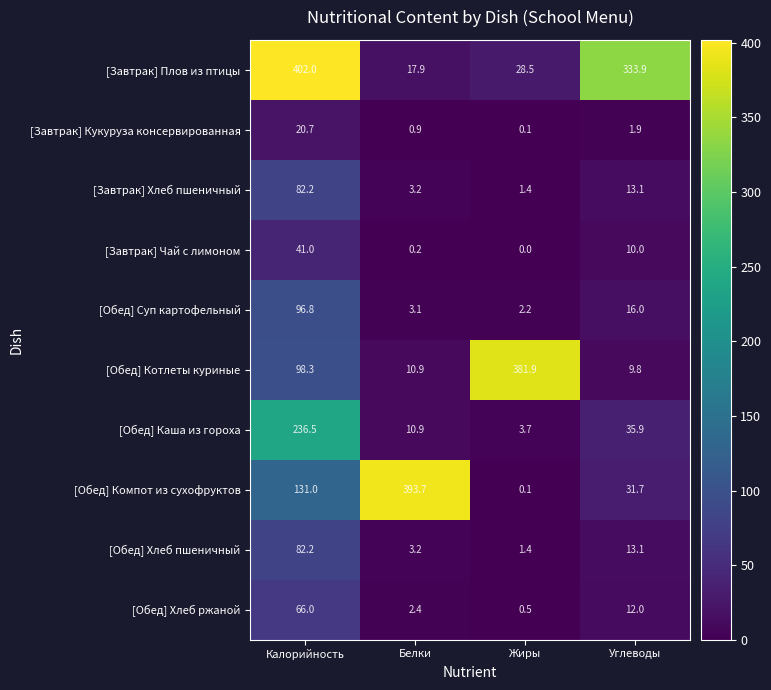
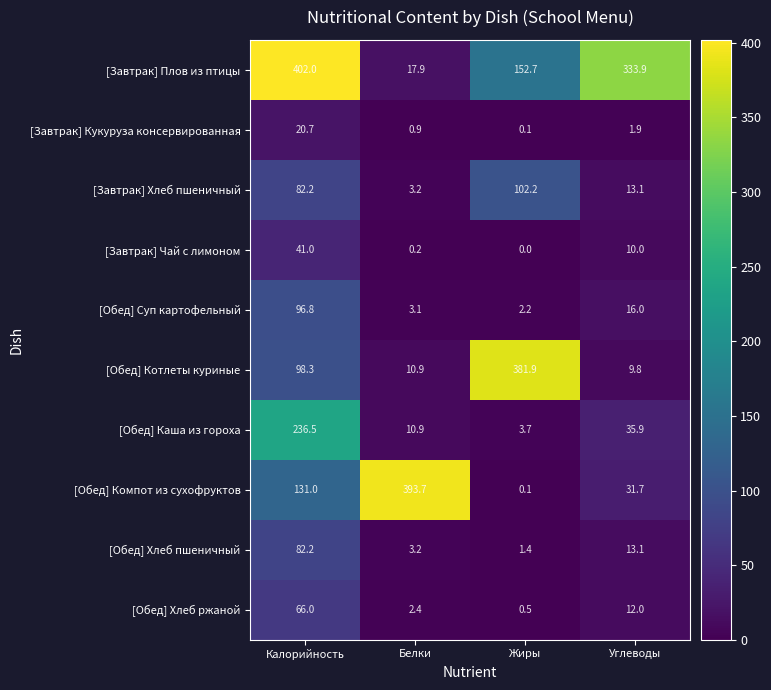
[Завтрак] Плов из птицы, Жиры: 28.5 -> 152.7
[Завтрак] Хлеб пшеничный, Жиры: 1.4 -> 102.2
